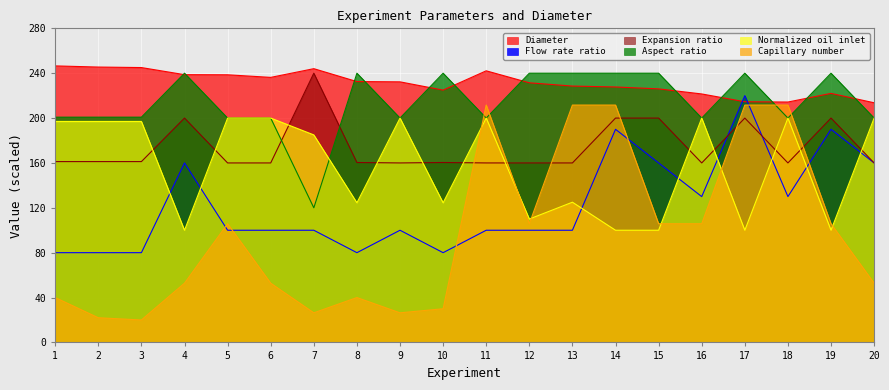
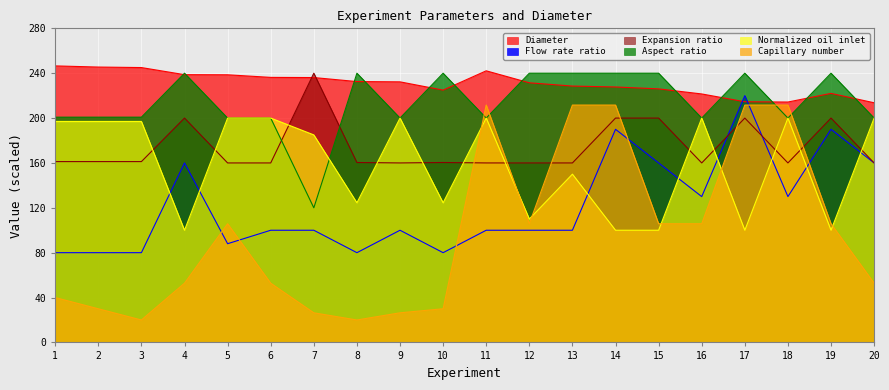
Capillary number, 2: 22 -> 30
Flow rate ratio, 5: 100 -> 88
Diameter, 7: 244 -> 236
Capillary number, 8: 40 -> 20
Normalized oil inlet, 13: 125 -> 150
